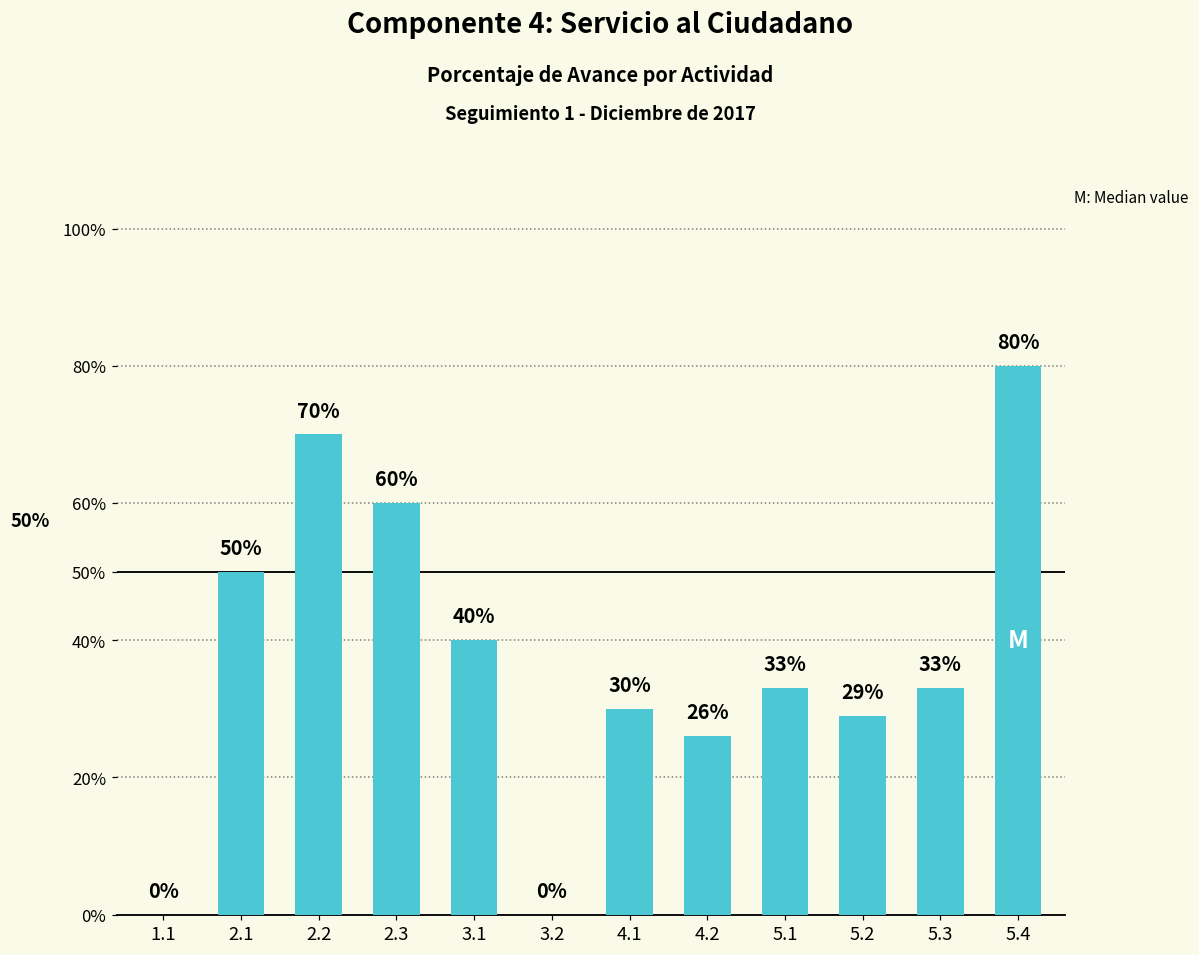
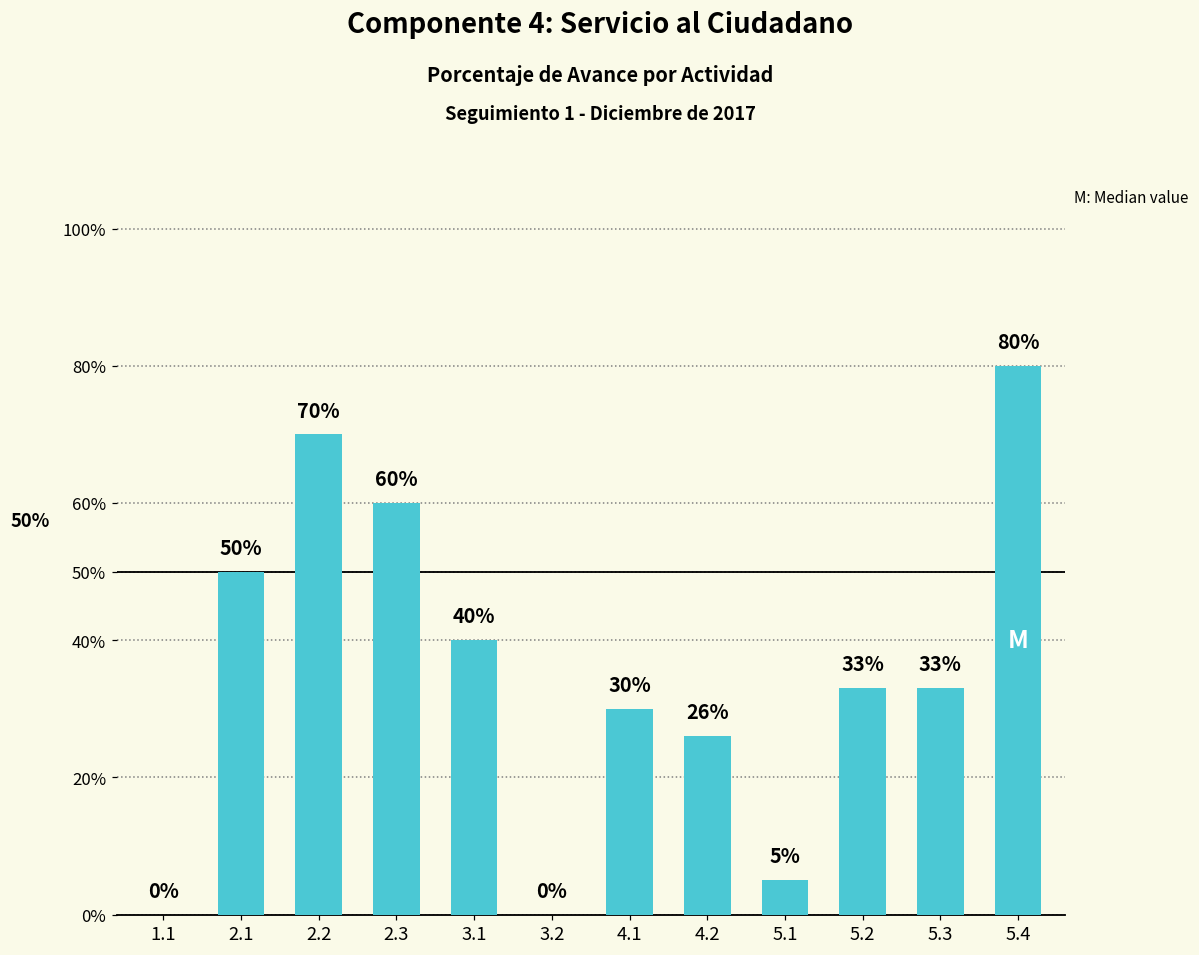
5.1: 33% -> 5%
5.2: 29% -> 33%
